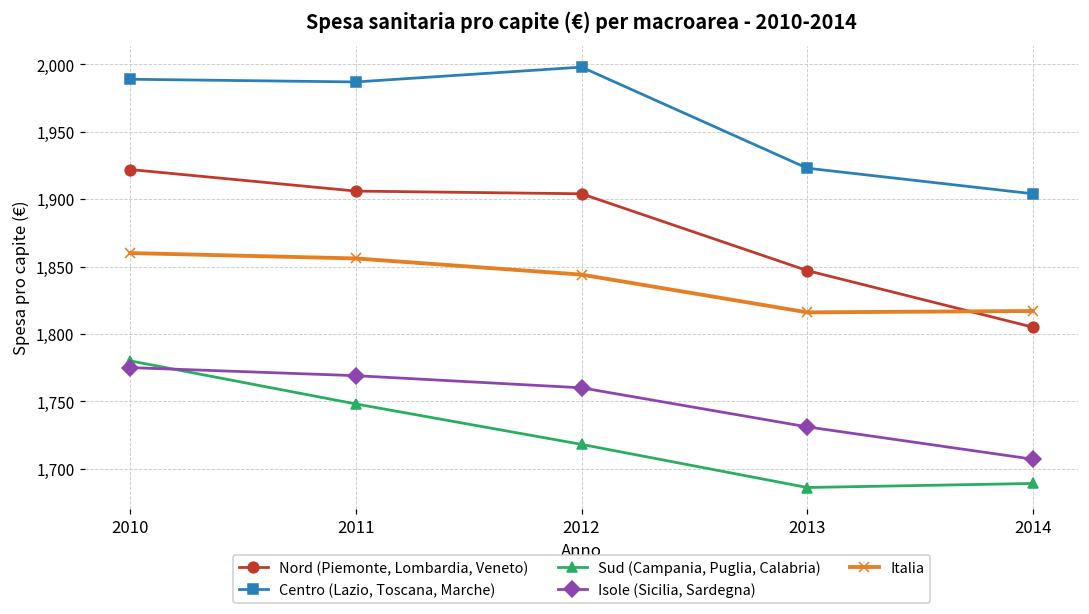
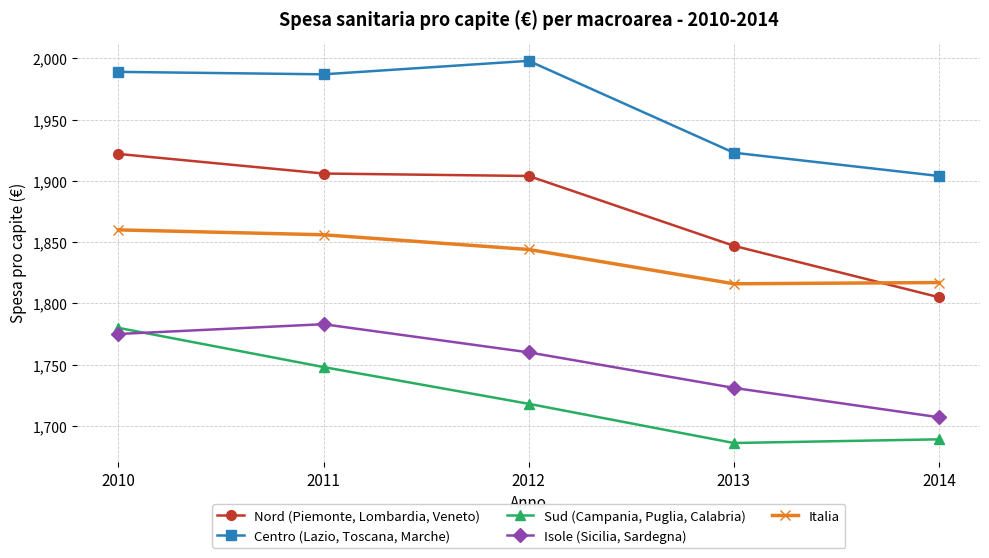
Isole (Sicilia, Sardegna), 2011: 1,769 -> 1,783
